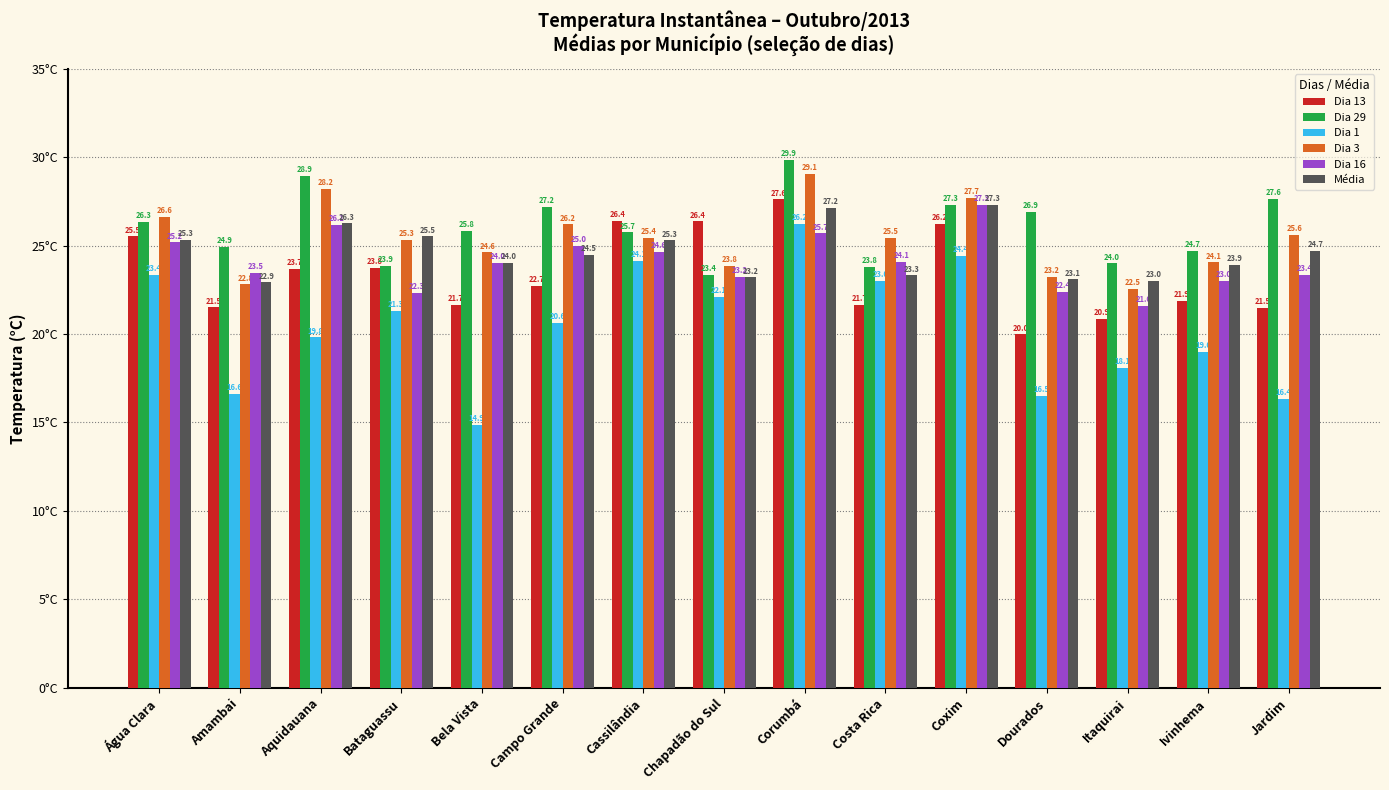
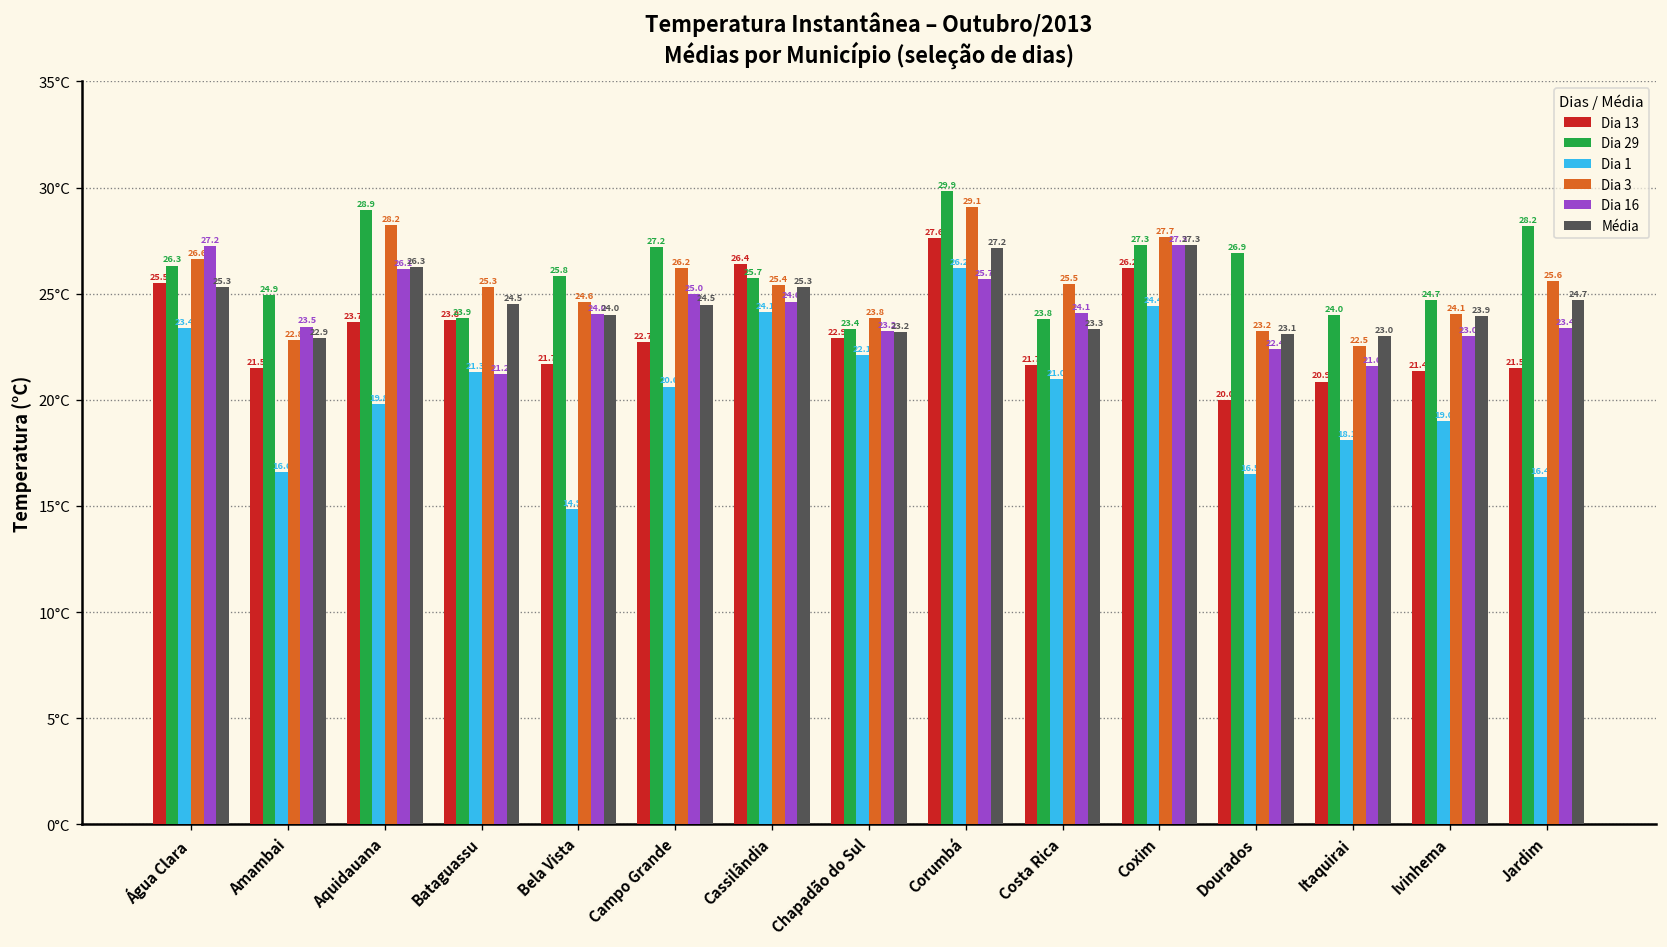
Dia 16, Água Clara: 25.2 -> 27.2
Dia 16, Bataguassu: 22.3 -> 21.2
Média, Bataguassu: 25.5 -> 24.5
Dia 13, Chapadão do Sul: 26.4 -> 22.9
Dia 1, Costa Rica: 23.0 -> 21.0
Dia 13, Ivinhema: 21.9 -> 21.4
Dia 29, Jardim: 27.6 -> 28.2
